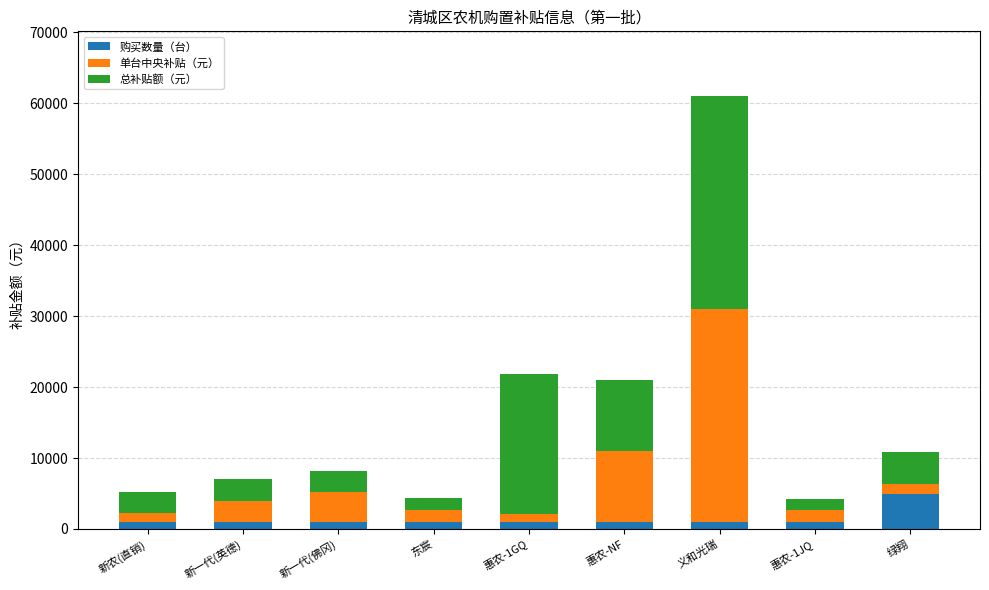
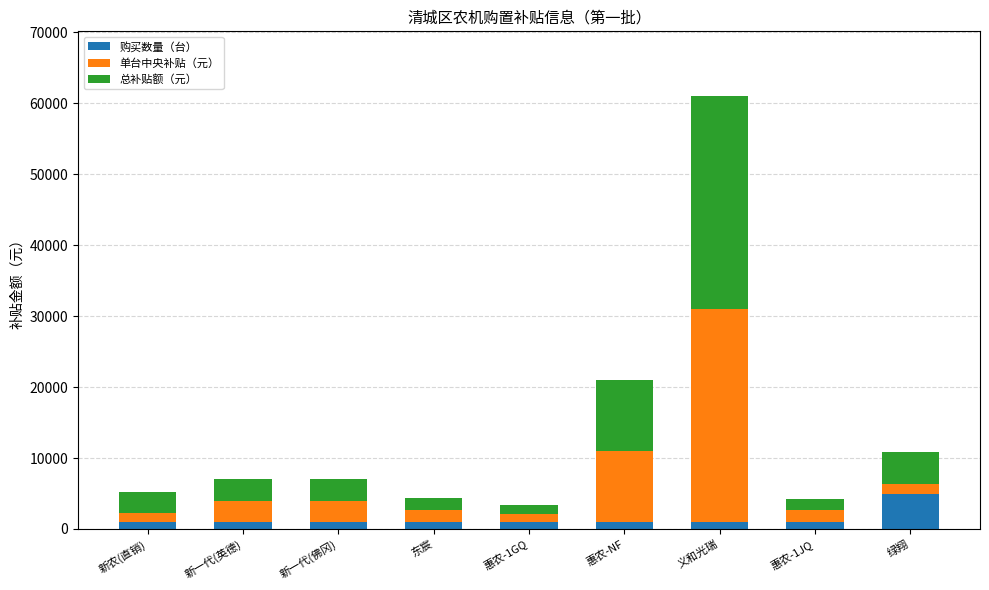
单台中央补贴（元）, 新一代(佛冈): 4000 -> 3000
总补贴额（元）, 惠农-1GQ: 20000 -> 1000
